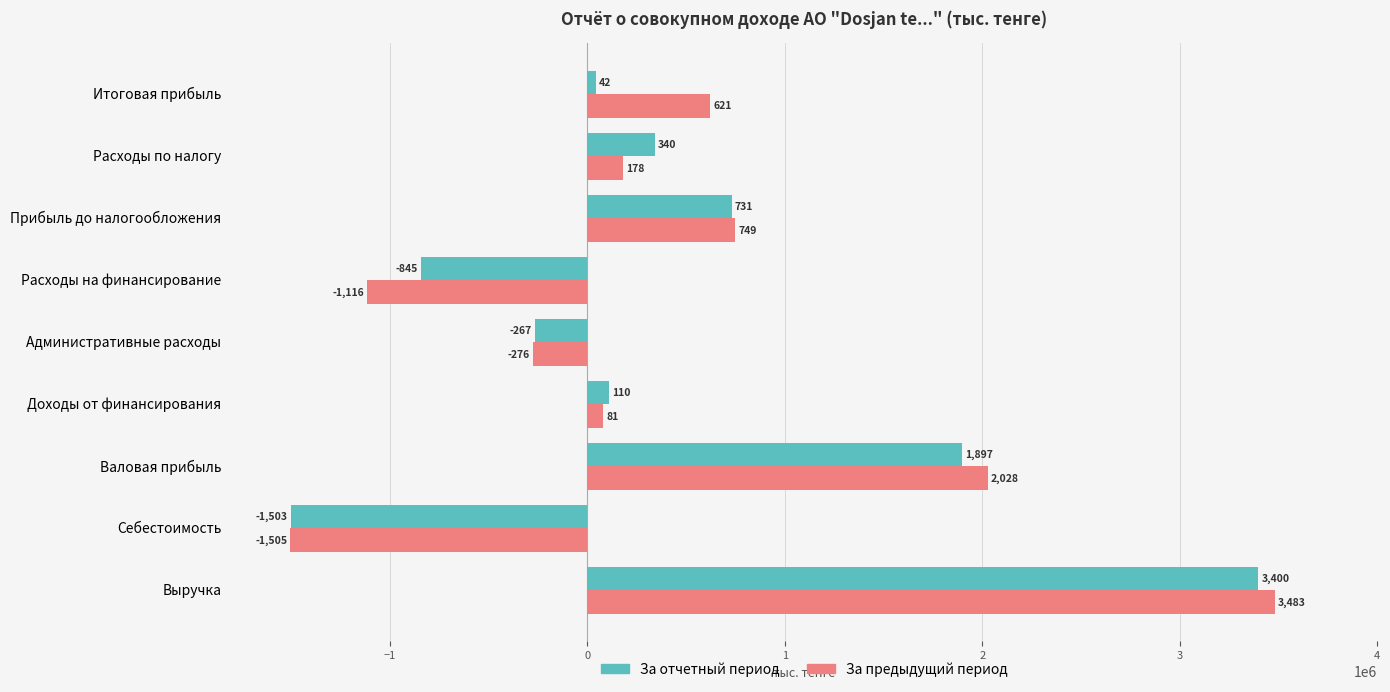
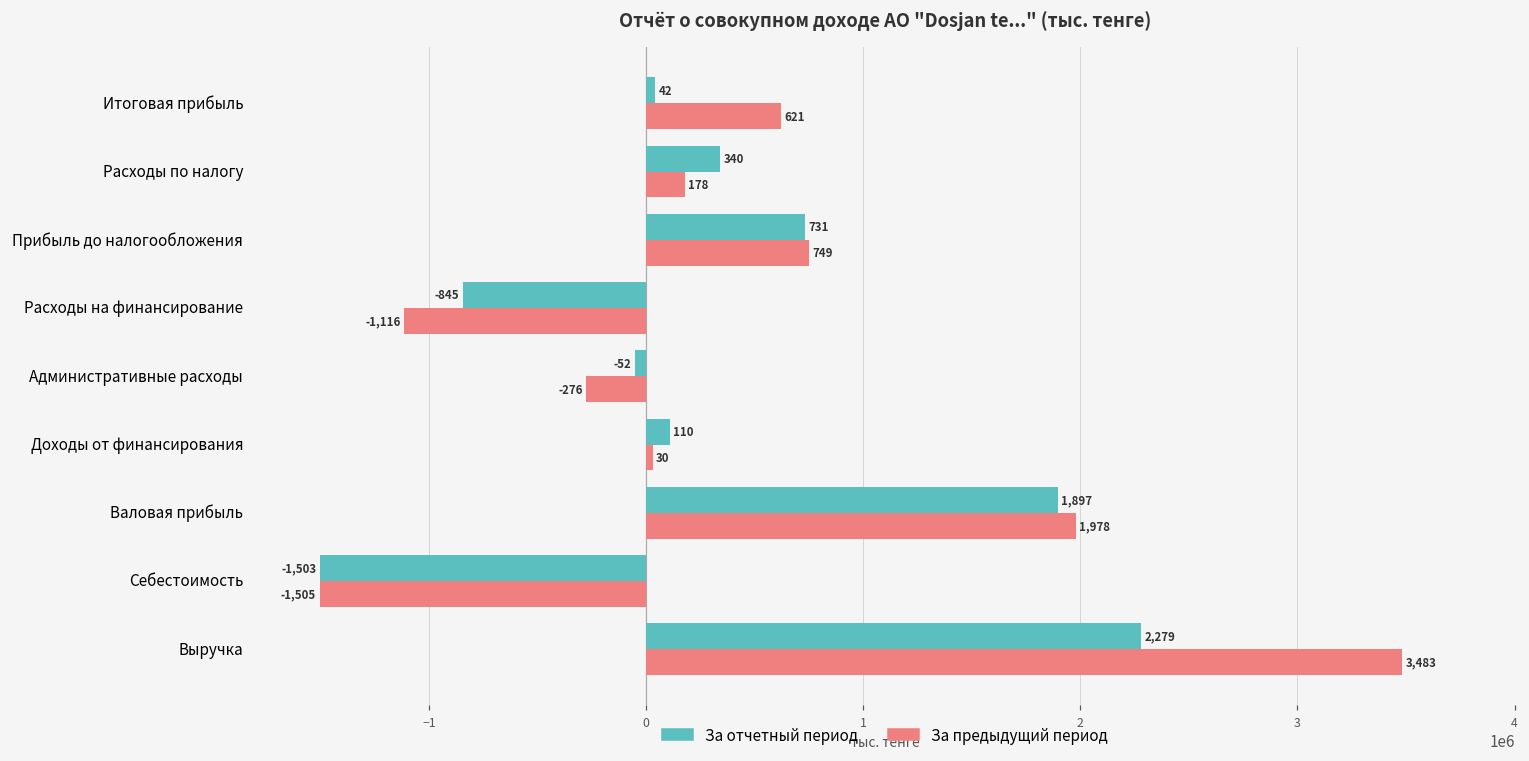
За отчетный период, Административные расходы: -267 -> -52
За предыдущий период, Доходы от финансирования: 81 -> 30
За предыдущий период, Валовая прибыль: 2,028 -> 1,978
За отчетный период, Выручка: 3,400 -> 2,279
